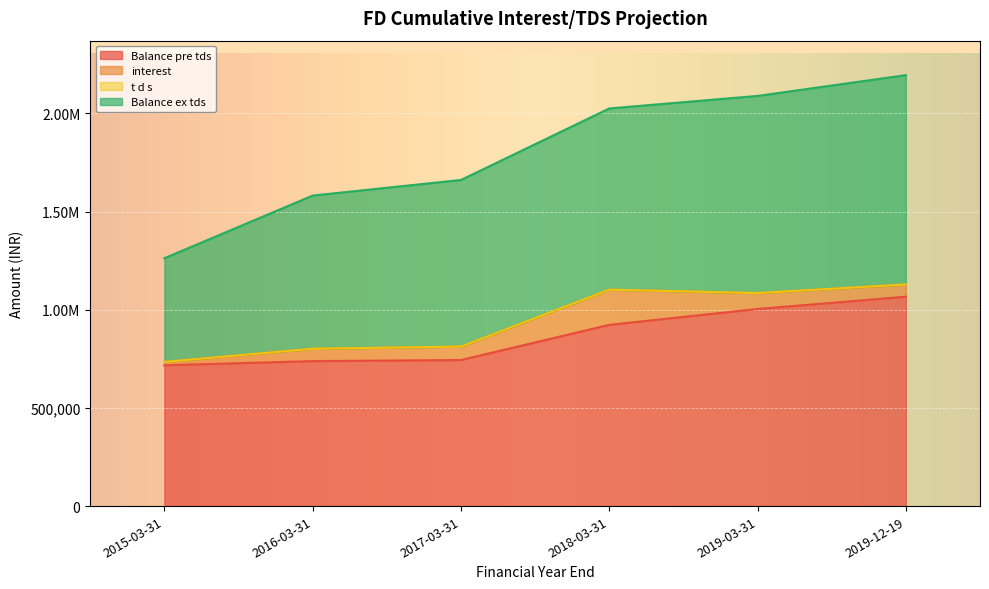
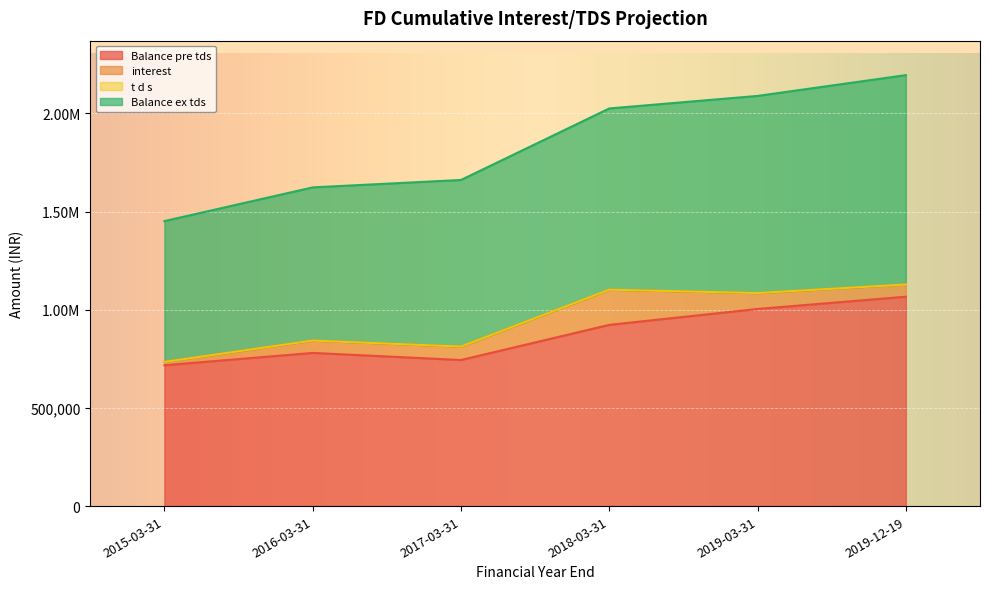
Balance ex tds, 2015-03-31: 530,000 -> 720,000
Balance pre tds, 2016-03-31: 740,000 -> 780,000
